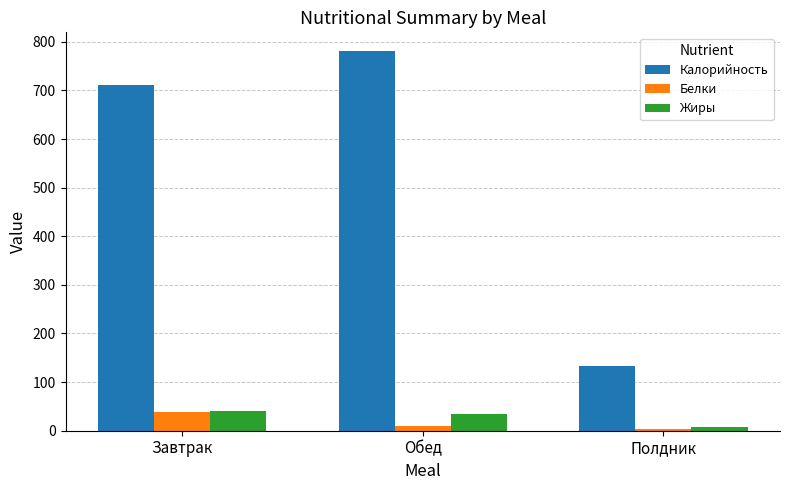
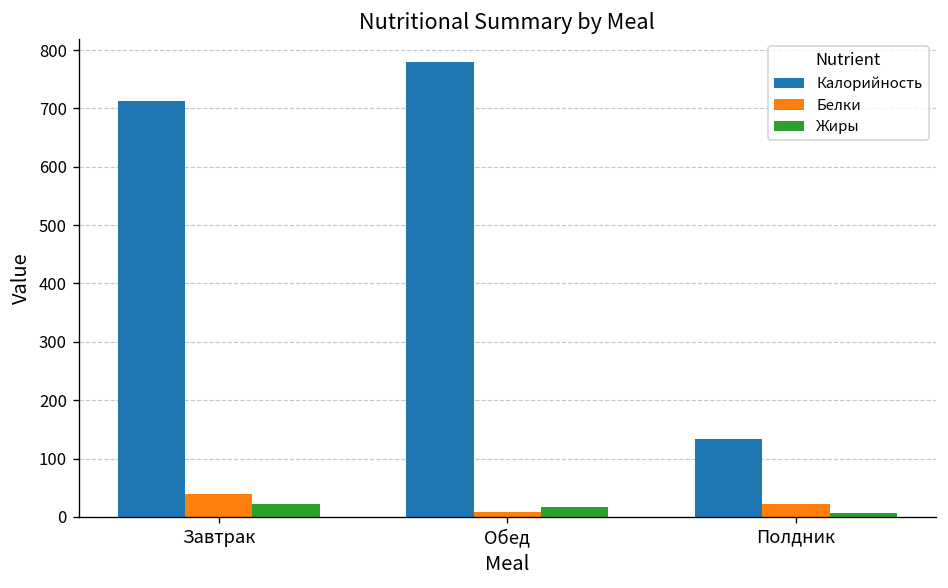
Жиры, Завтрак: 40 -> 20
Жиры, Обед: 40 -> 20
Белки, Полдник: 0 -> 20
